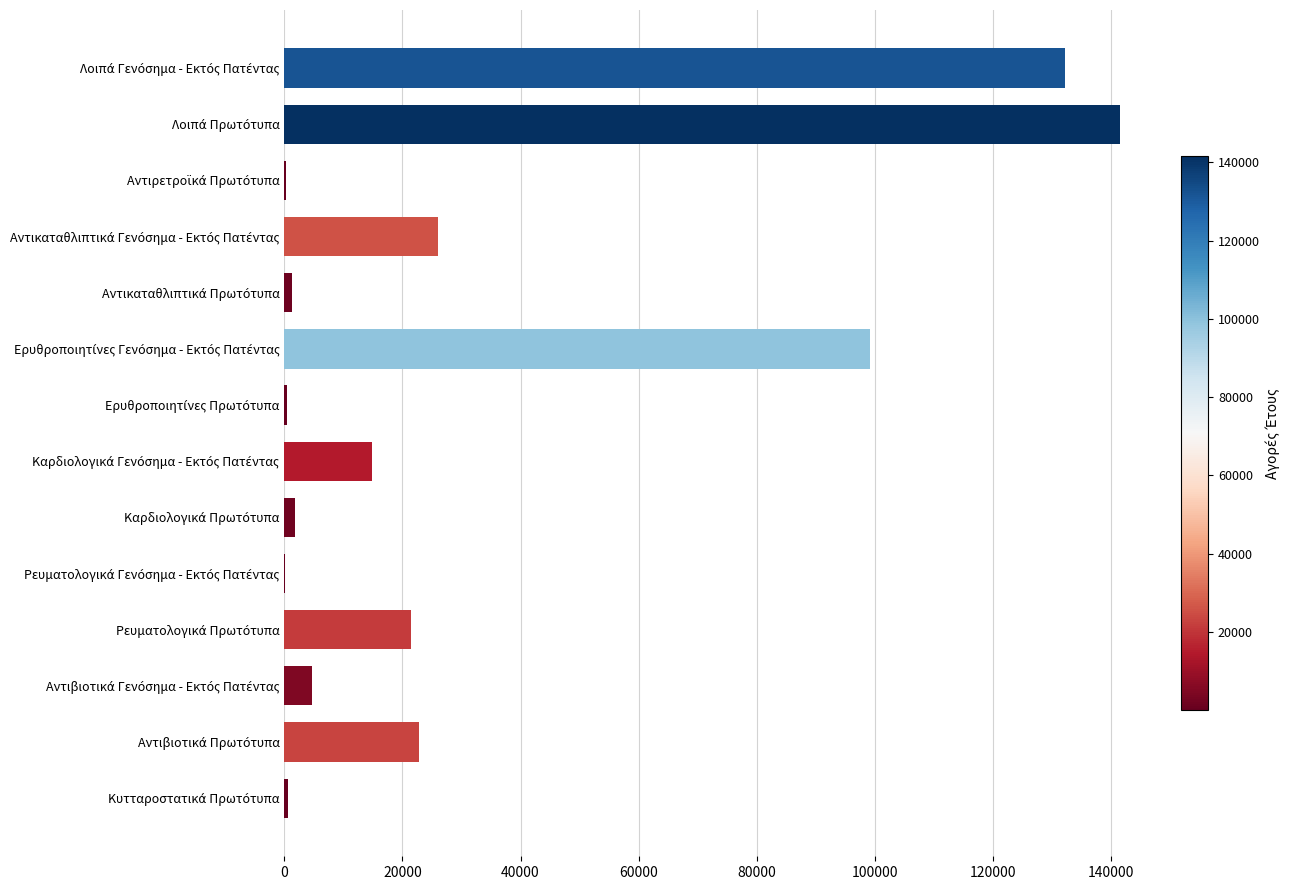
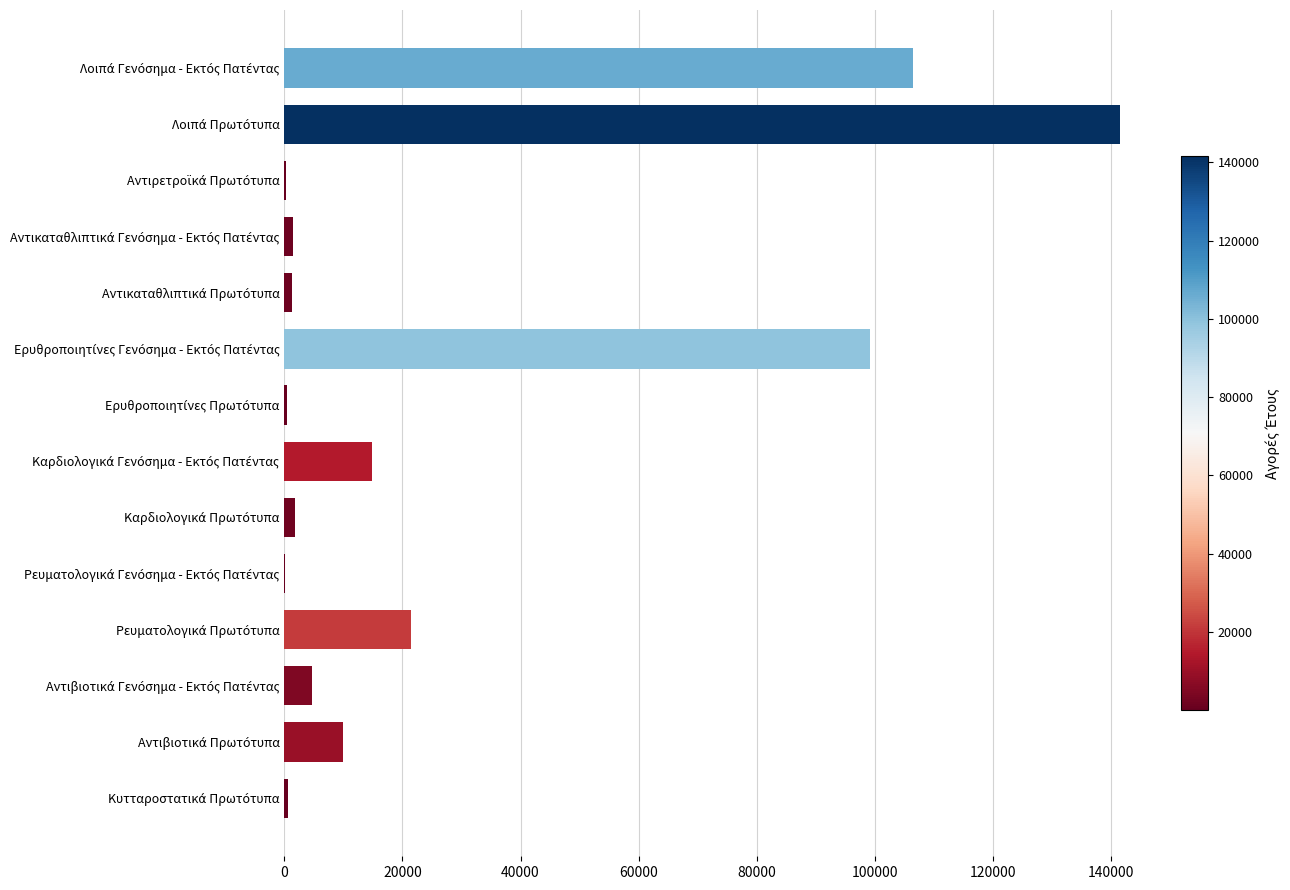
Λοιπά Γενόσημα - Εκτός Πατέντας: 132000 -> 107000
Αντικαταθλιπτικά Γενόσημα - Εκτός Πατέντας: 26000 -> 2000
Αντιβιοτικά Πρωτότυπα: 23000 -> 10000
